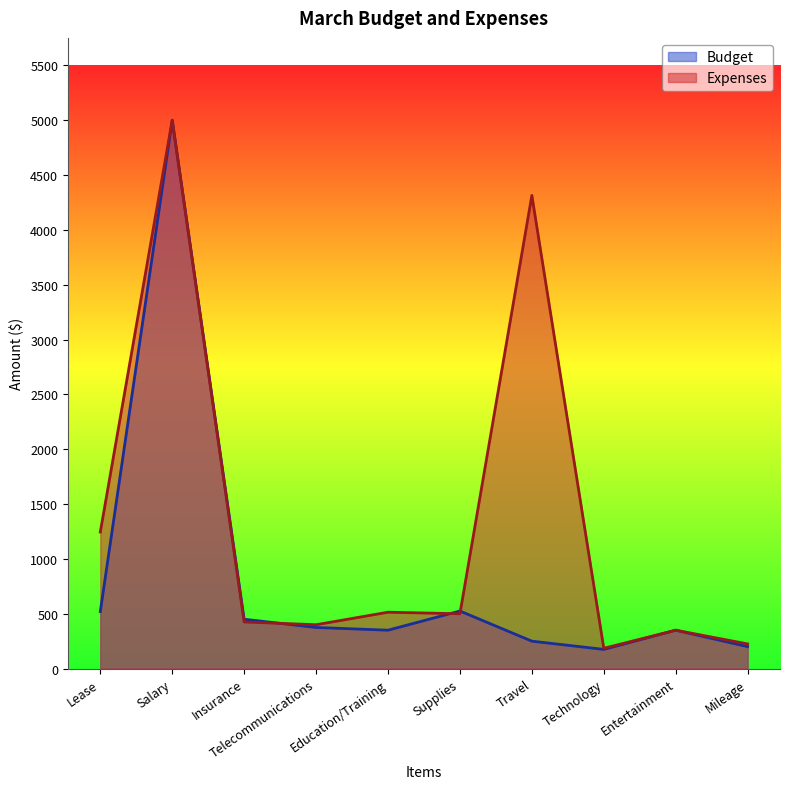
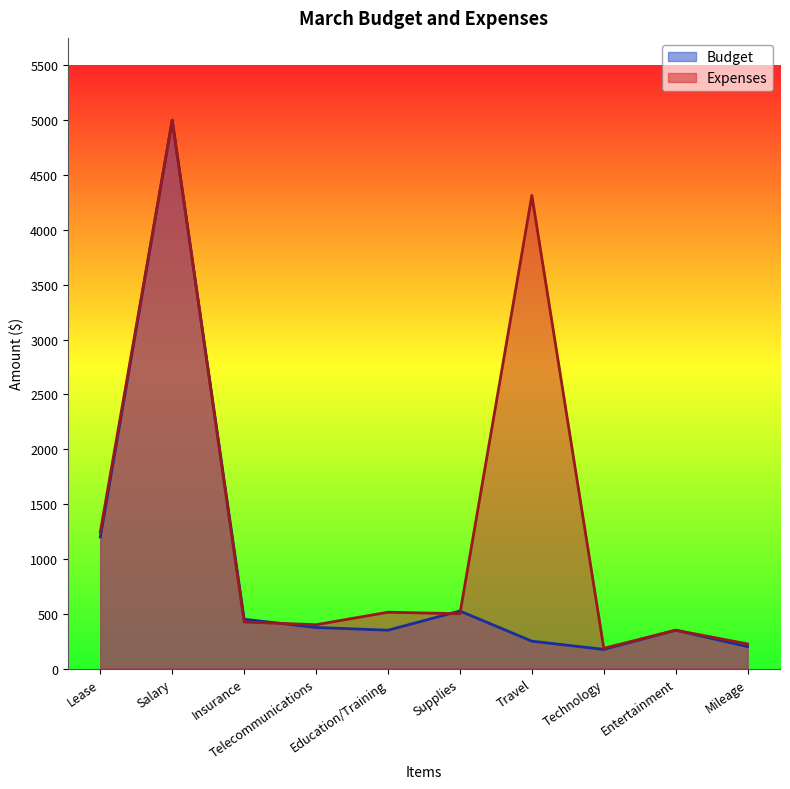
Budget, Lease: 520 -> 1200
